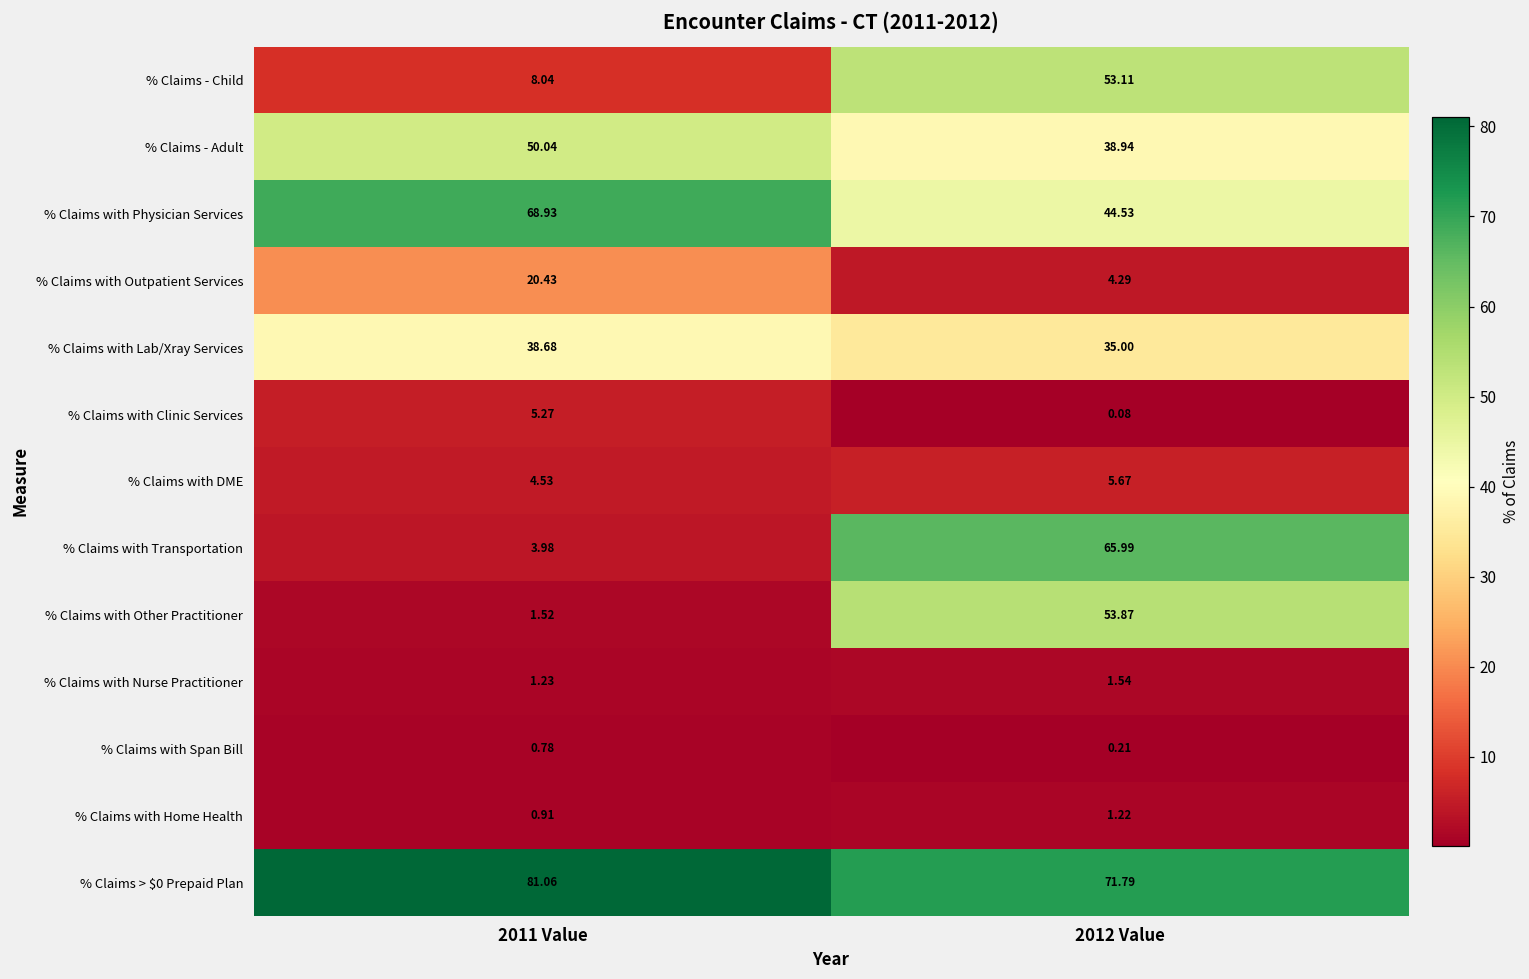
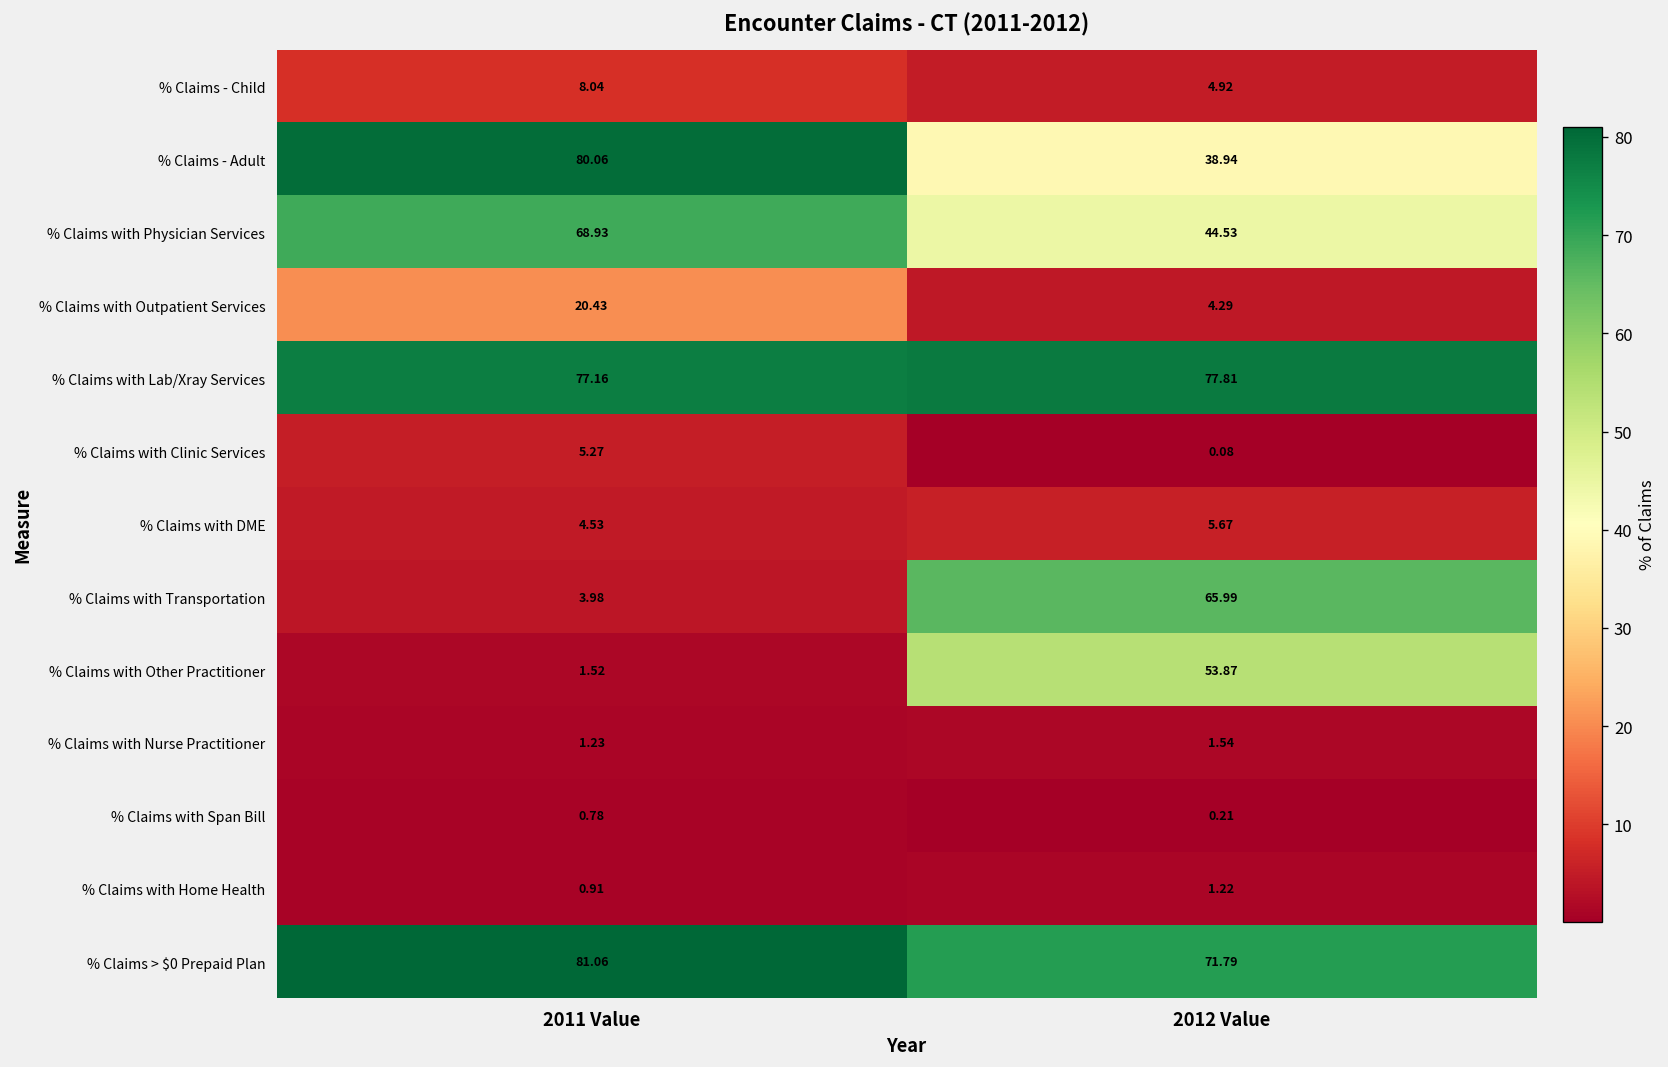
% Claims - Child, 2012 Value: 53.11 -> 4.92
% Claims - Adult, 2011 Value: 50.04 -> 80.06
% Claims with Lab/Xray Services, 2011 Value: 38.68 -> 77.16
% Claims with Lab/Xray Services, 2012 Value: 35.00 -> 77.81
